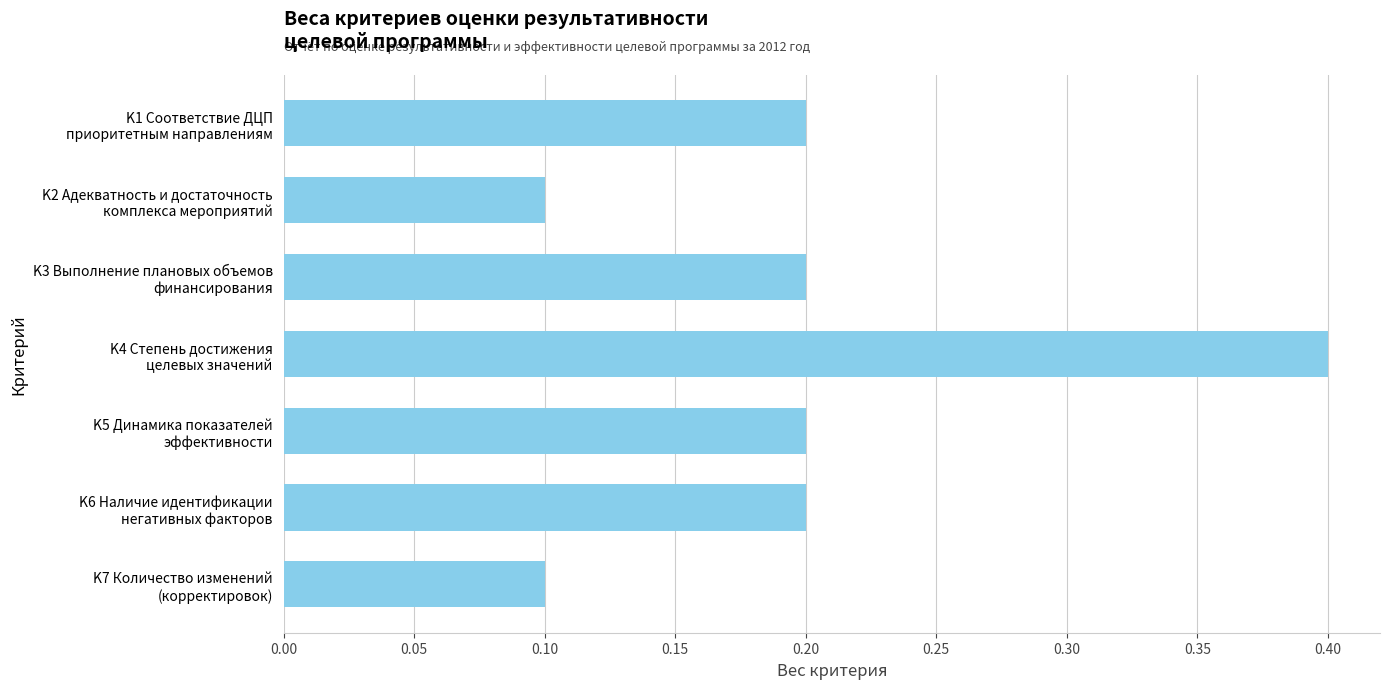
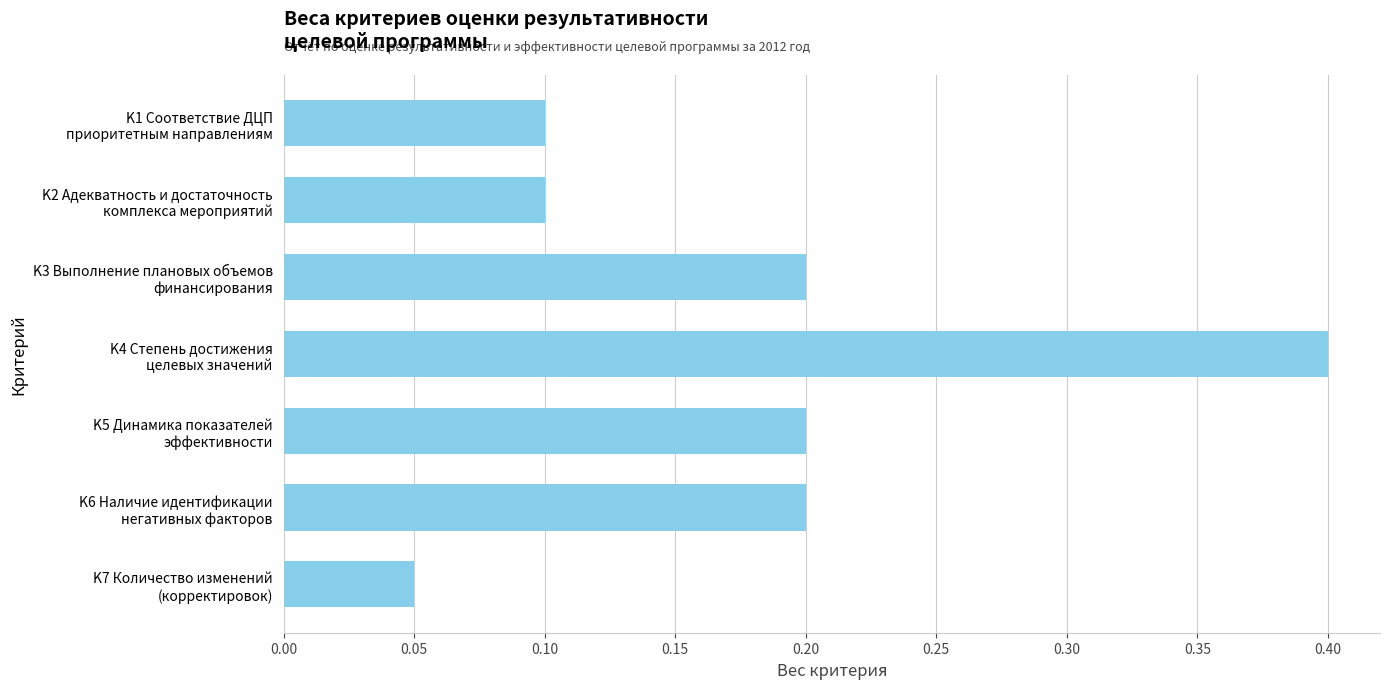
K1 Соответствие ДЦП приоритетным направлениям: 0.2 -> 0.1
K7 Количество изменений (корректировок): 0.10 -> 0.05
